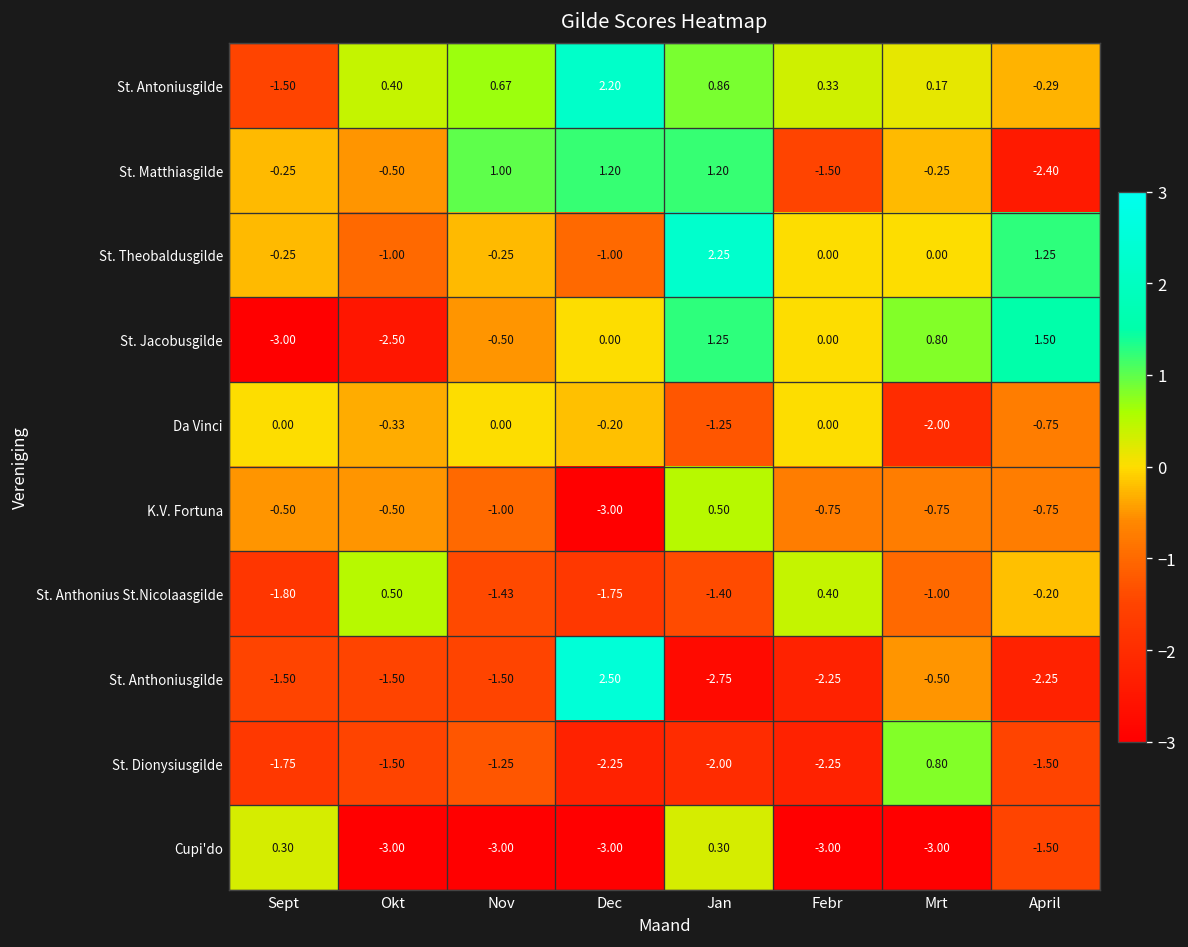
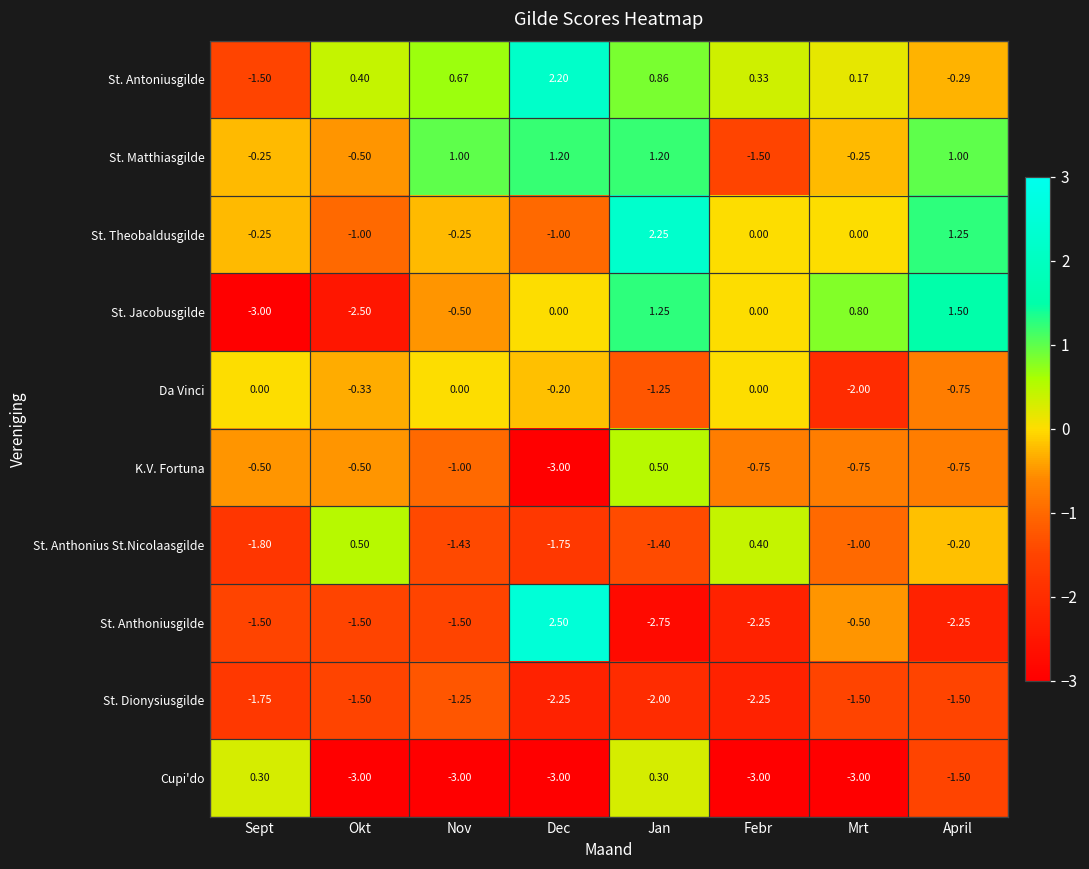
St. Matthiasgilde, April: -2.40 -> 1.00
St. Dionysiusgilde, Mrt: 0.80 -> -1.50
